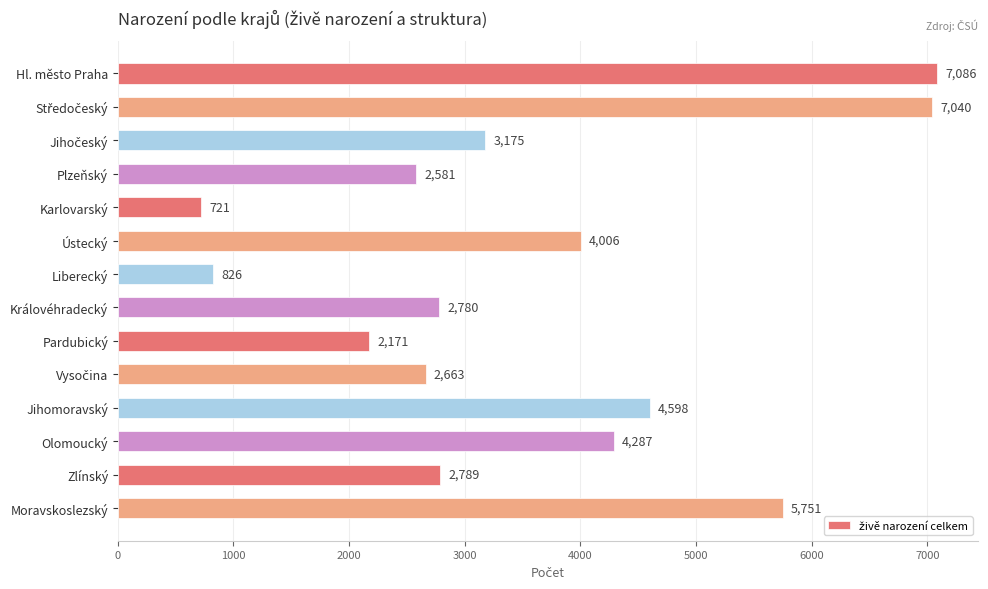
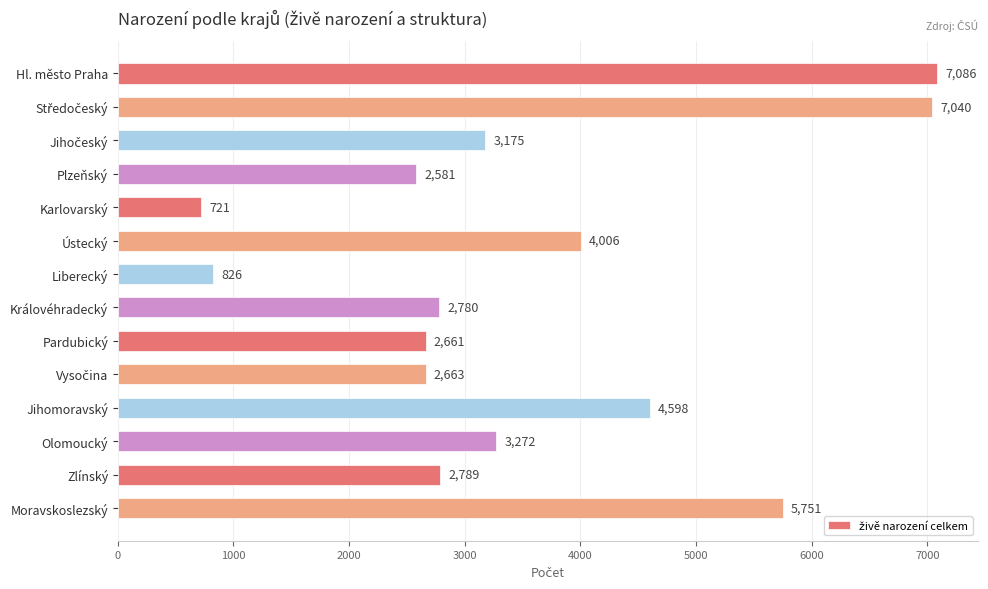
Pardubický: 2,171 -> 2,661
Olomoucký: 4,287 -> 3,272
